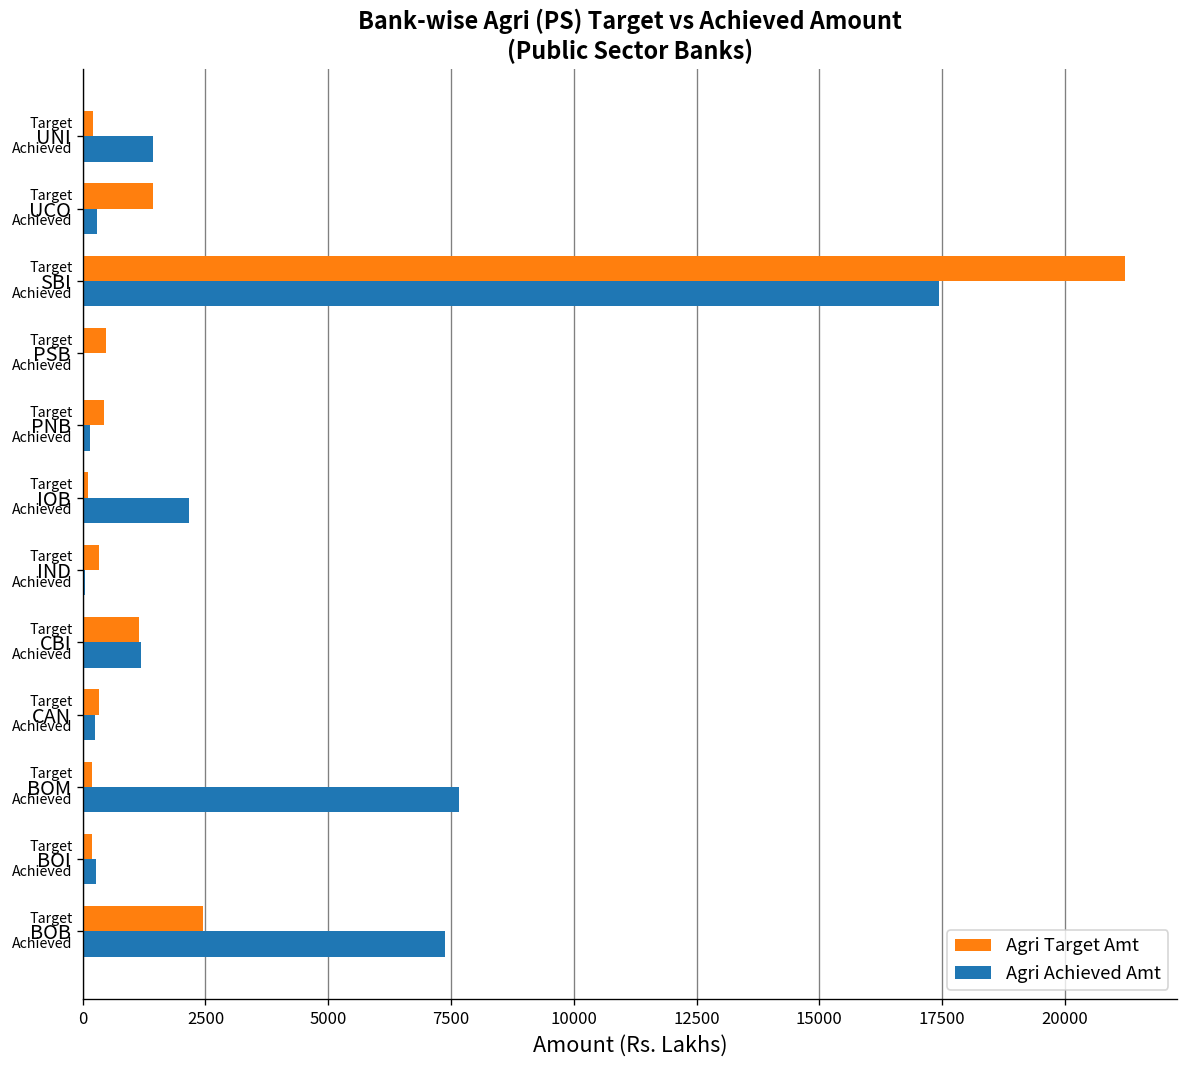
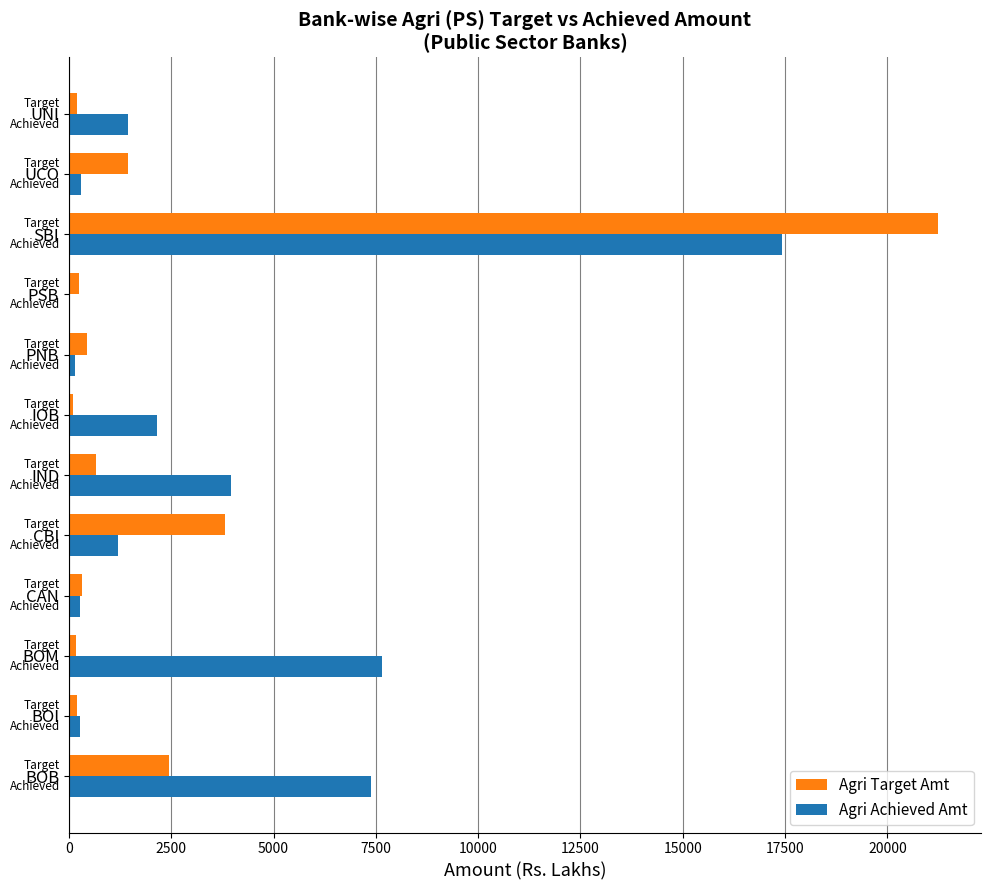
Agri Target Amt, PSB: 500 -> 300
Agri Target Amt, IND: 300 -> 700
Agri Achieved Amt, IND: 0 -> 4000
Agri Target Amt, CBI: 1100 -> 3800
